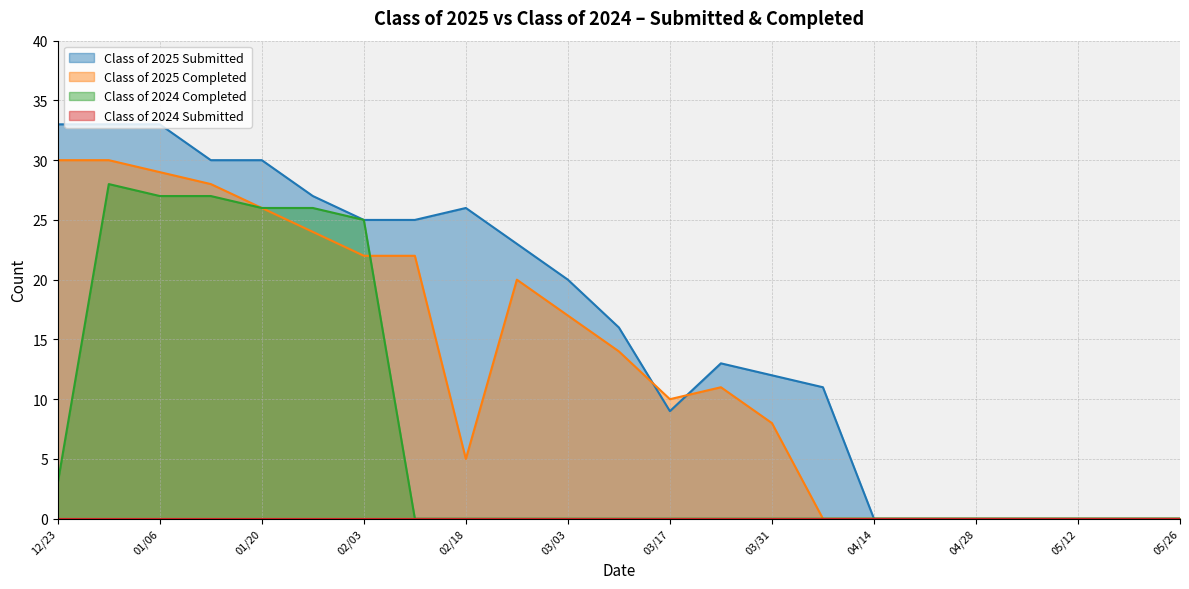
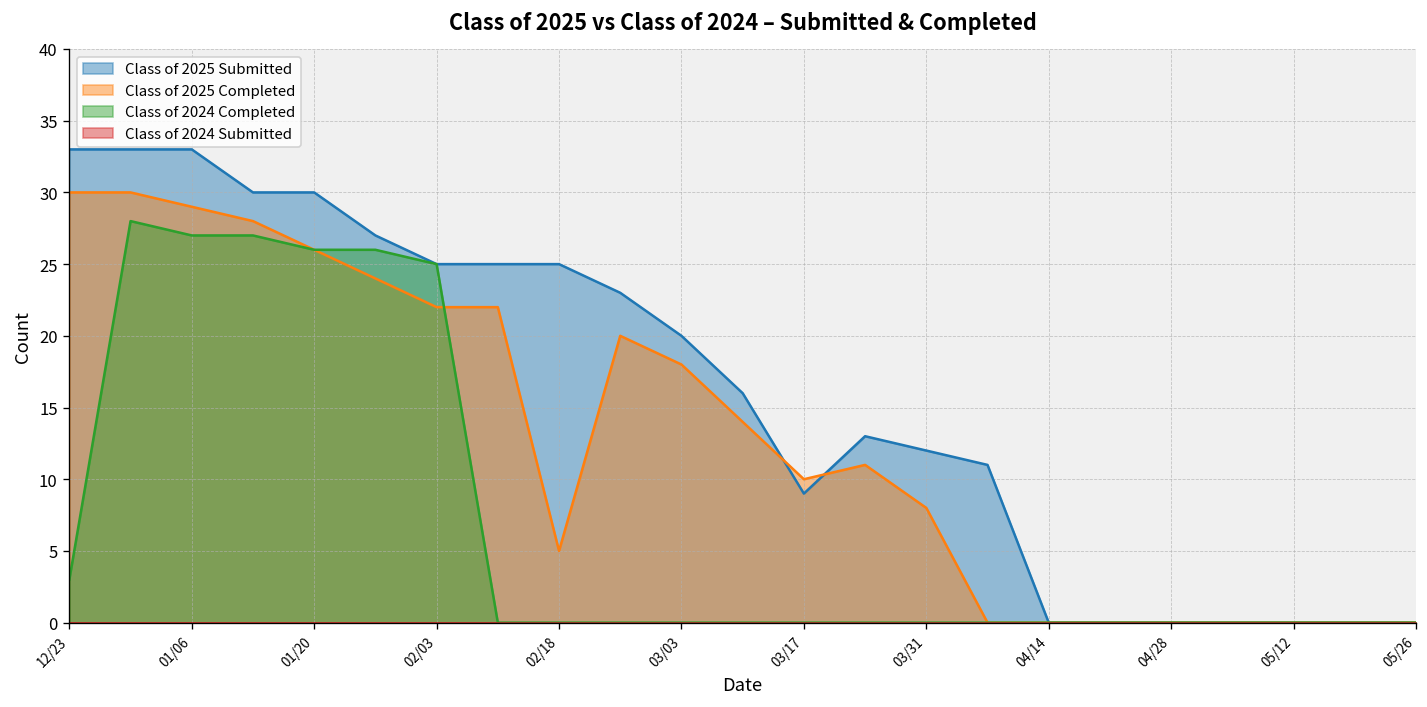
Class of 2025 Submitted, 02/18: 26 -> 25
Class of 2025 Completed, 03/03: 17 -> 18
